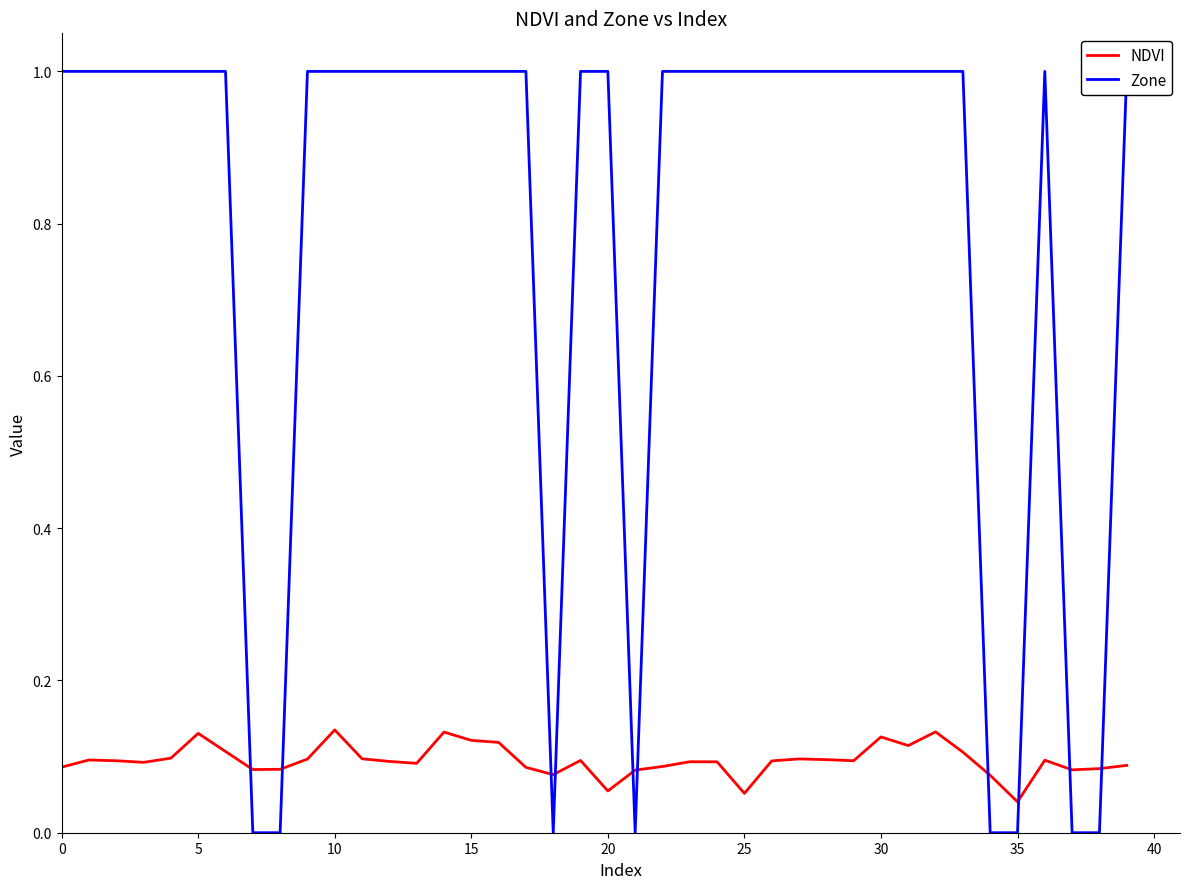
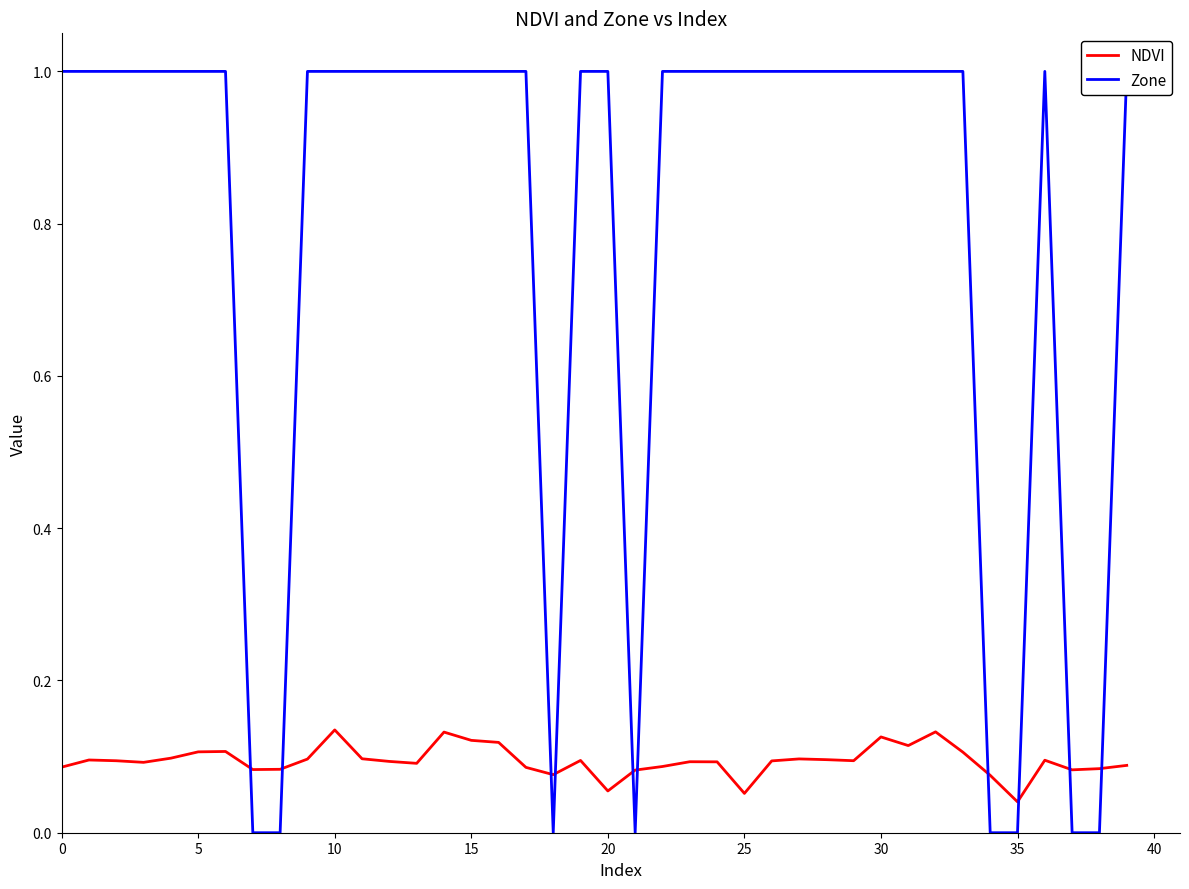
NDVI, 5: 0.13 -> 0.11
